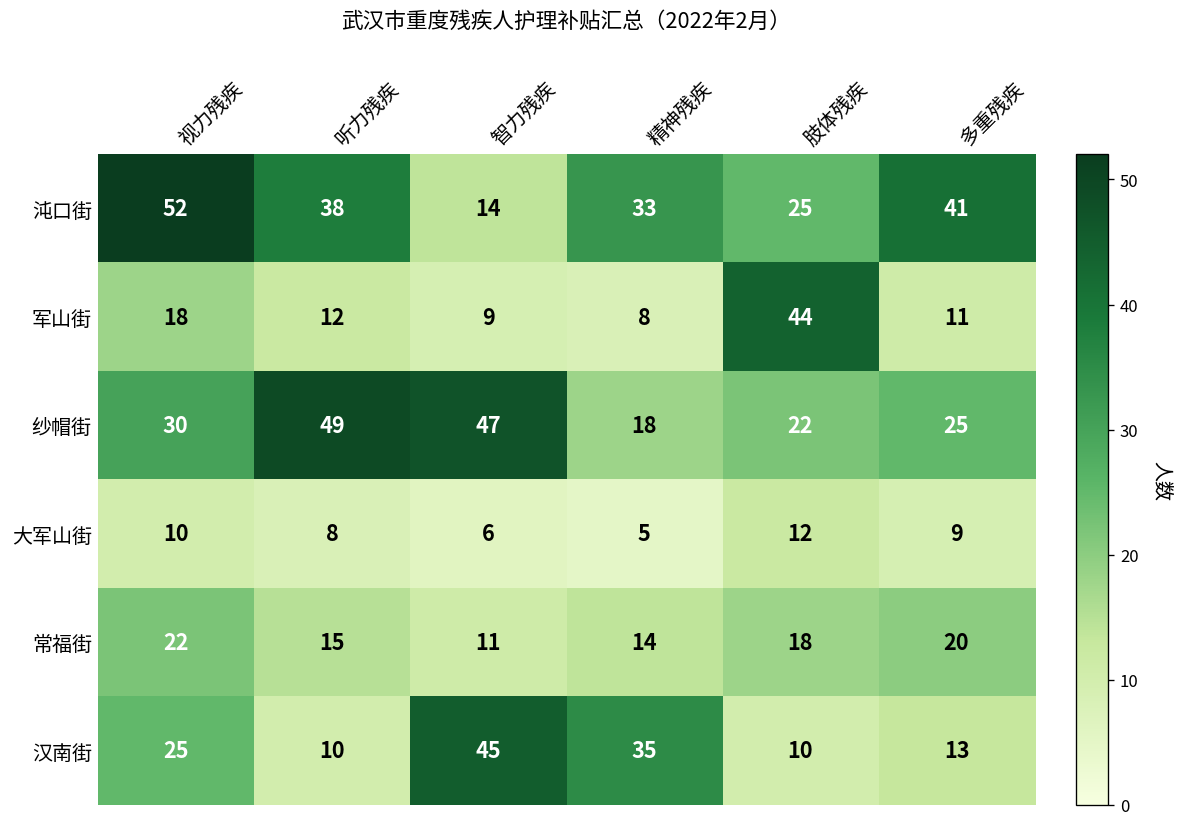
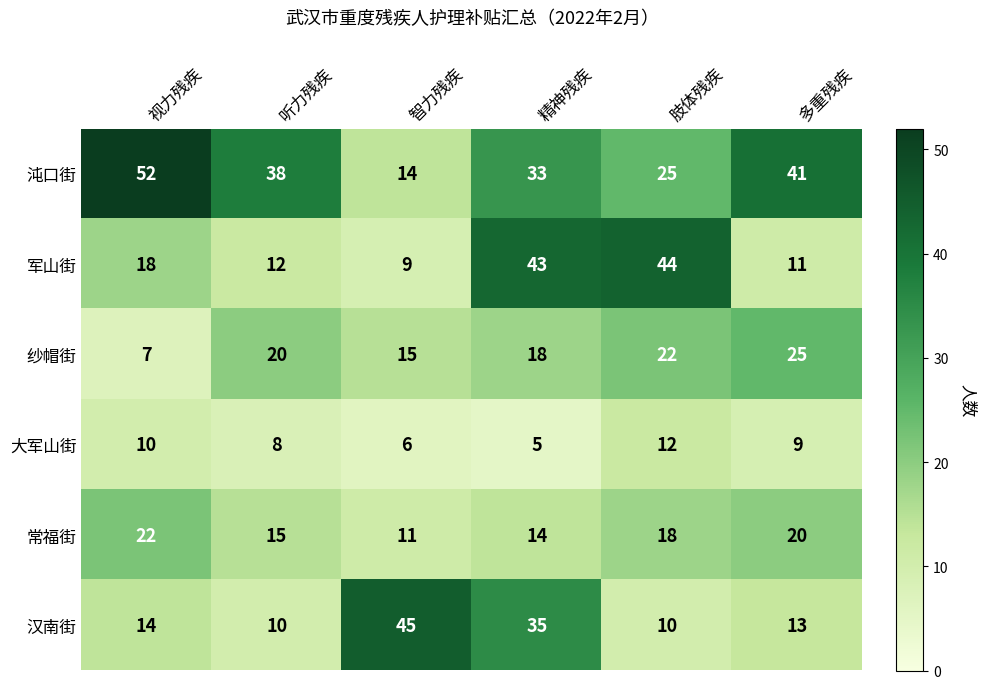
军山街, 精神残疾: 8 -> 43
纱帽街, 视力残疾: 30 -> 7
纱帽街, 听力残疾: 49 -> 20
纱帽街, 智力残疾: 47 -> 15
汉南街, 视力残疾: 25 -> 14
